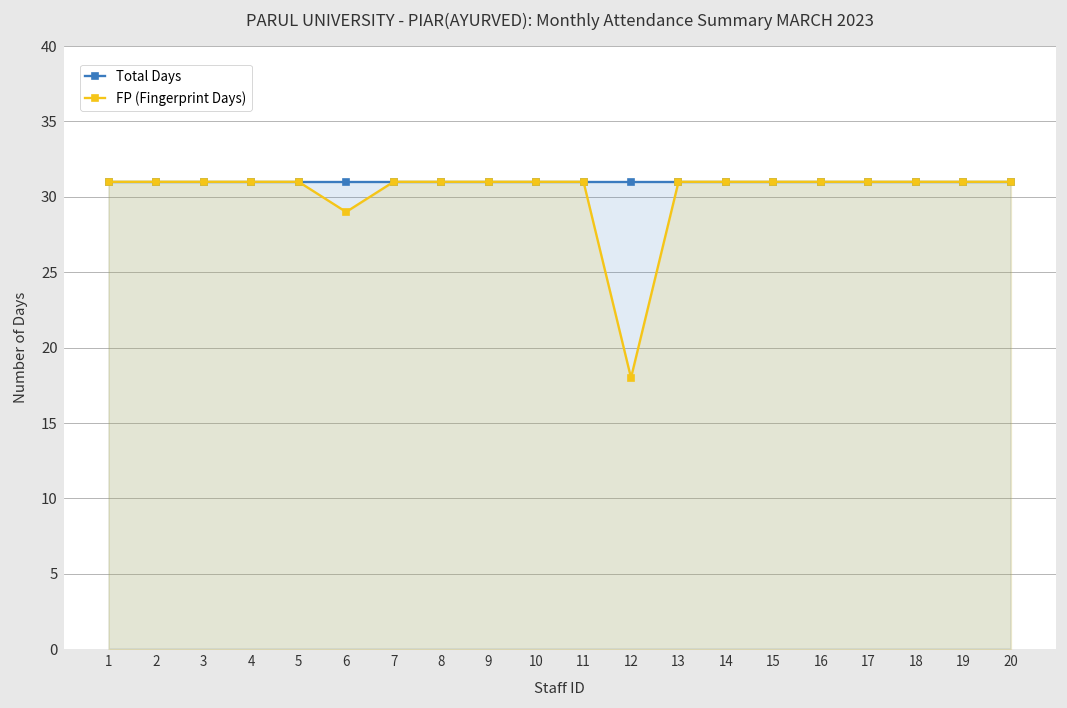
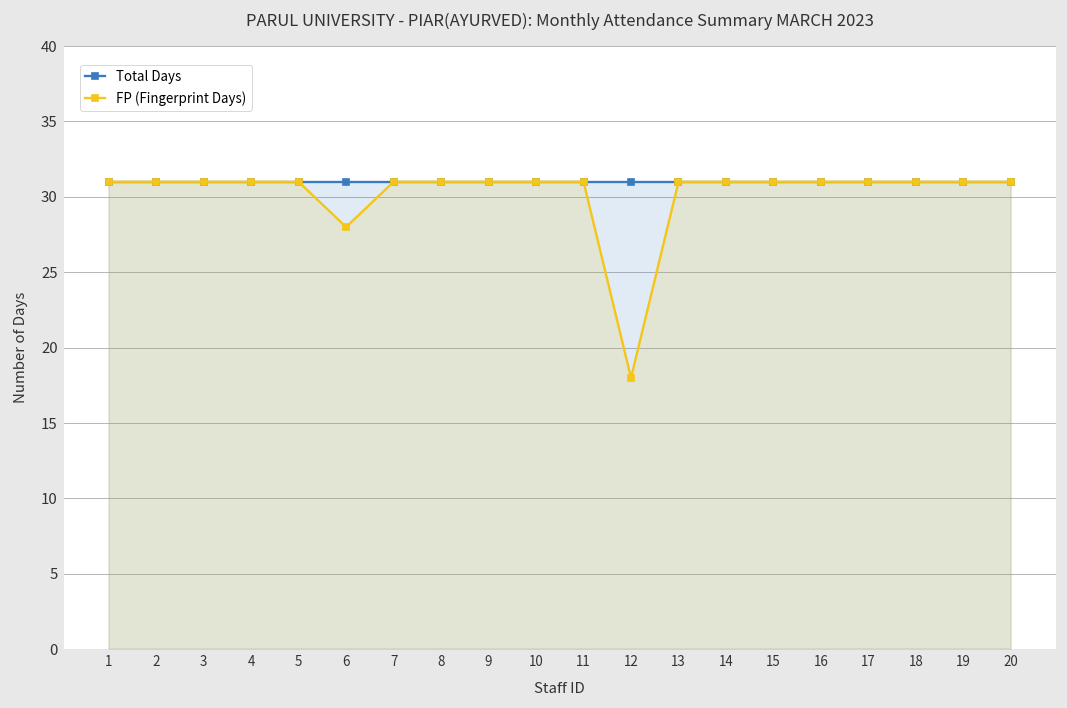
FP (Fingerprint Days), 6: 29 -> 28
